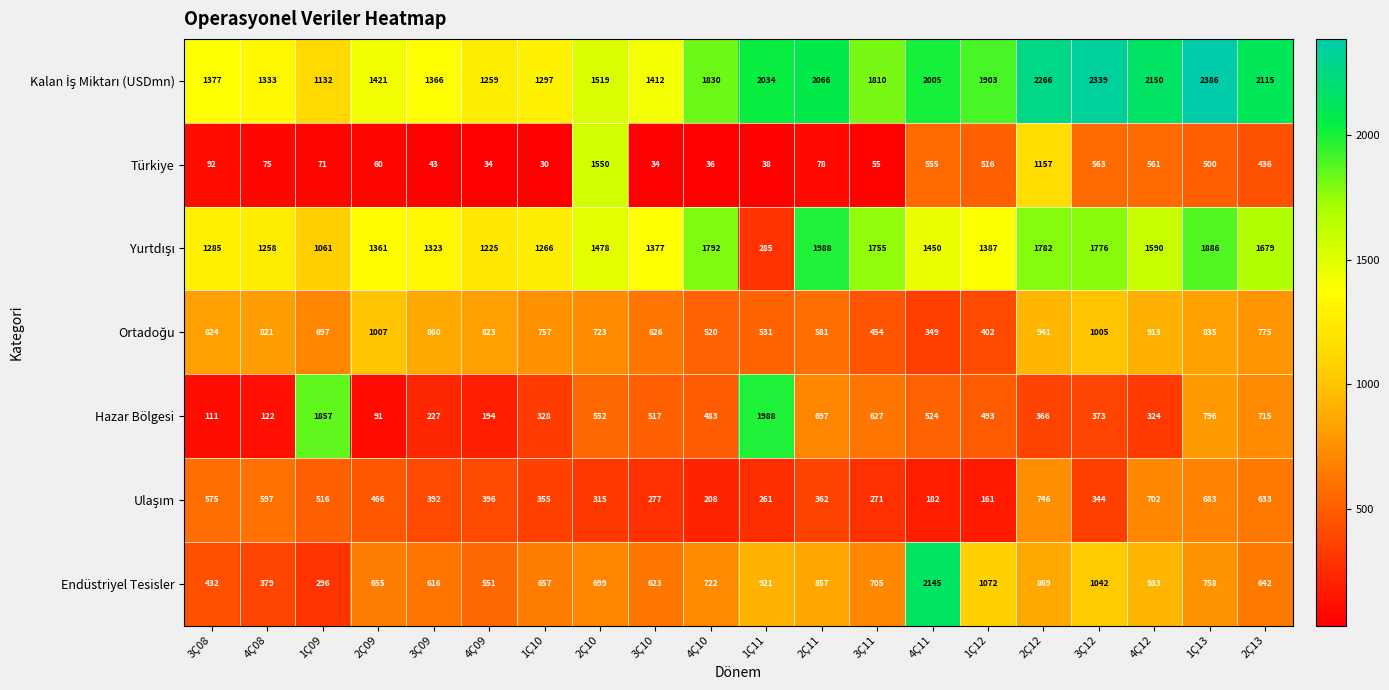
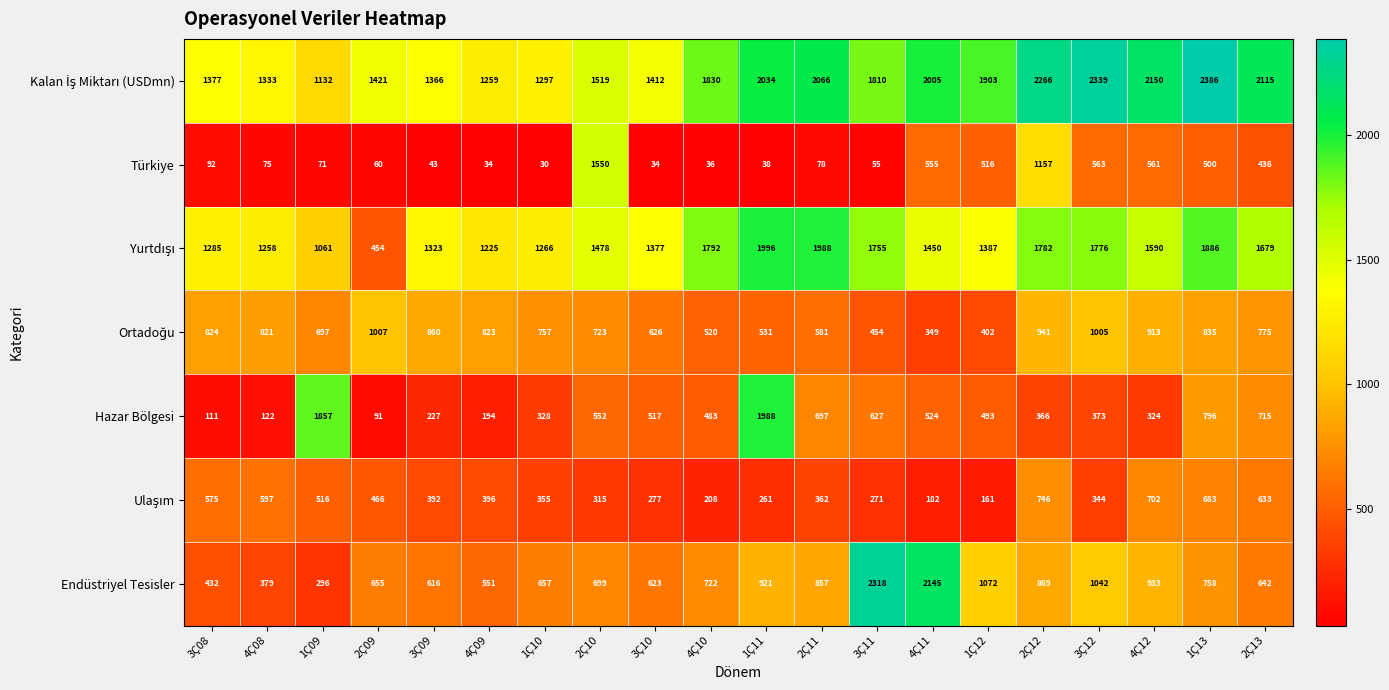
Yurtdışı, 2Ç09: 1361 -> 454
Yurtdışı, 1Ç11: 285 -> 1996
Endüstriyel Tesisler, 3Ç11: 705 -> 2318
